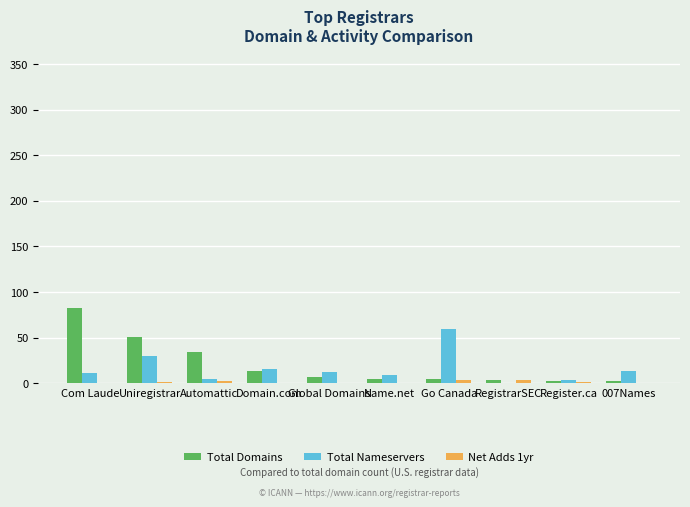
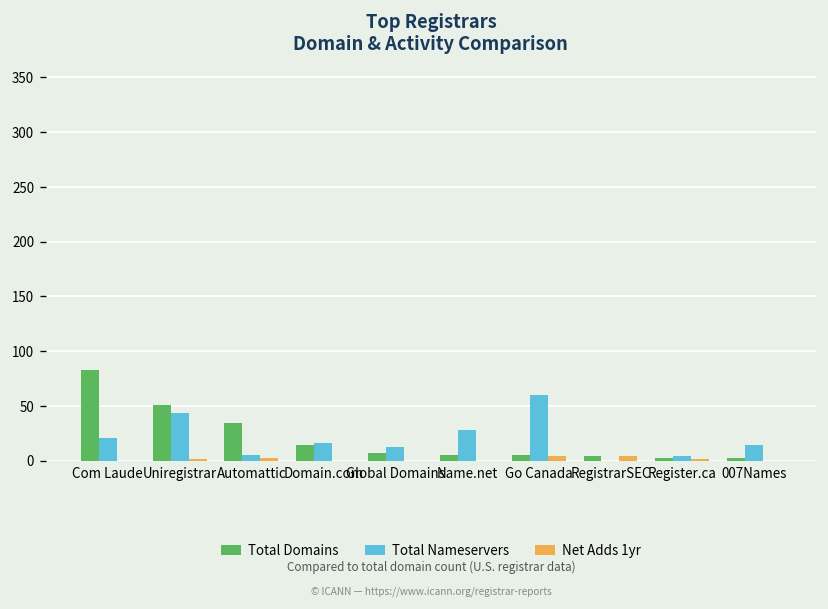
Total Nameservers, Com Laude: 10 -> 20
Total Nameservers, Uniregistrar: 30 -> 40
Total Nameservers, Name.net: 10 -> 30
